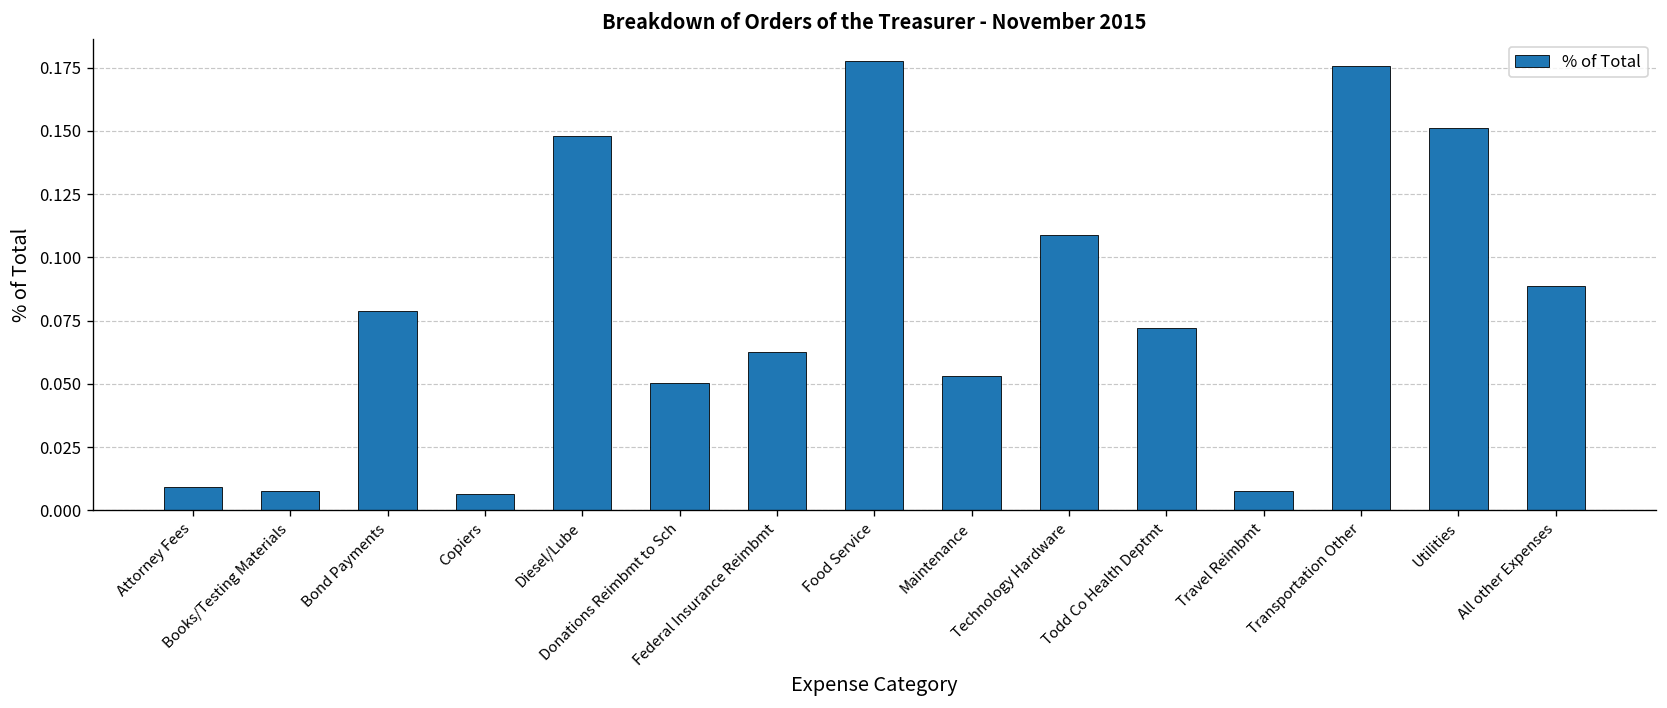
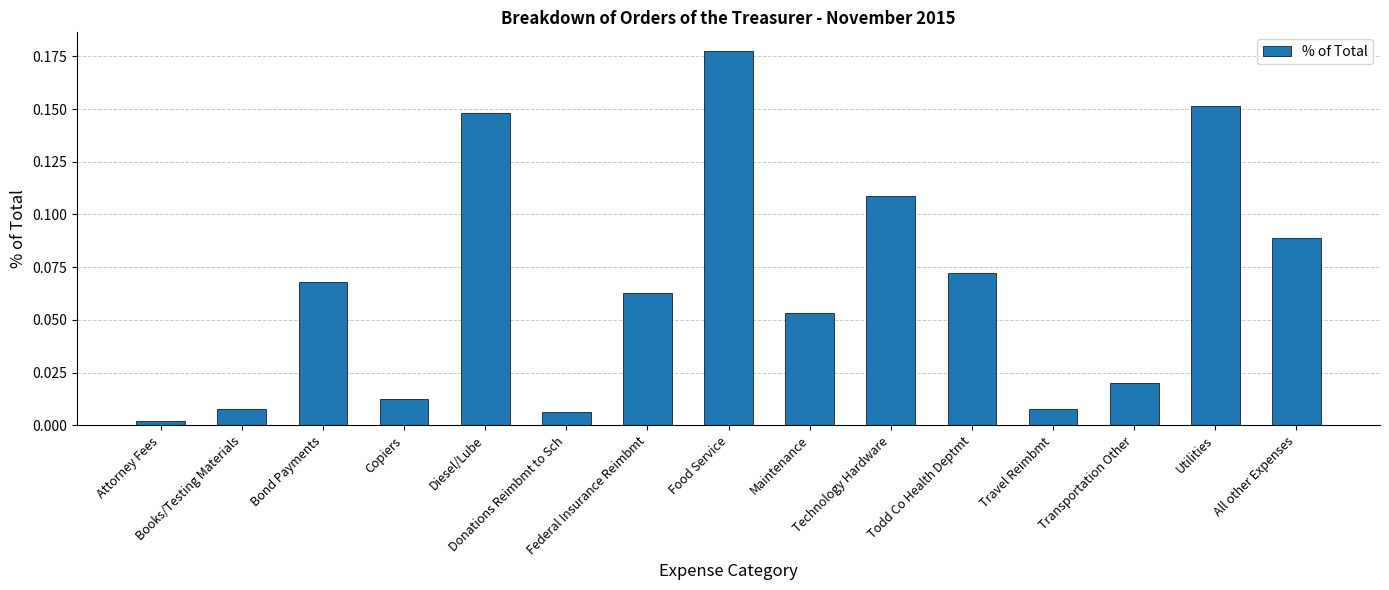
Attorney Fees: 0.009 -> 0.002
Bond Payments: 0.079 -> 0.068
Copiers: 0.006 -> 0.012
Donations Reimbmt to Sch: 0.050 -> 0.006
Transportation Other: 0.176 -> 0.020
